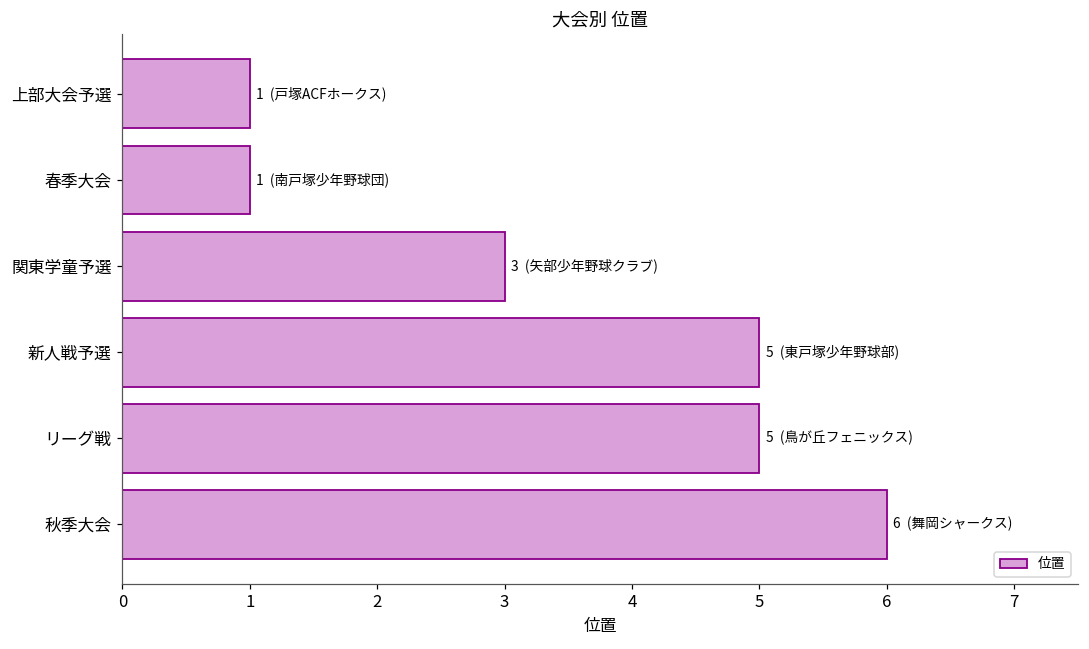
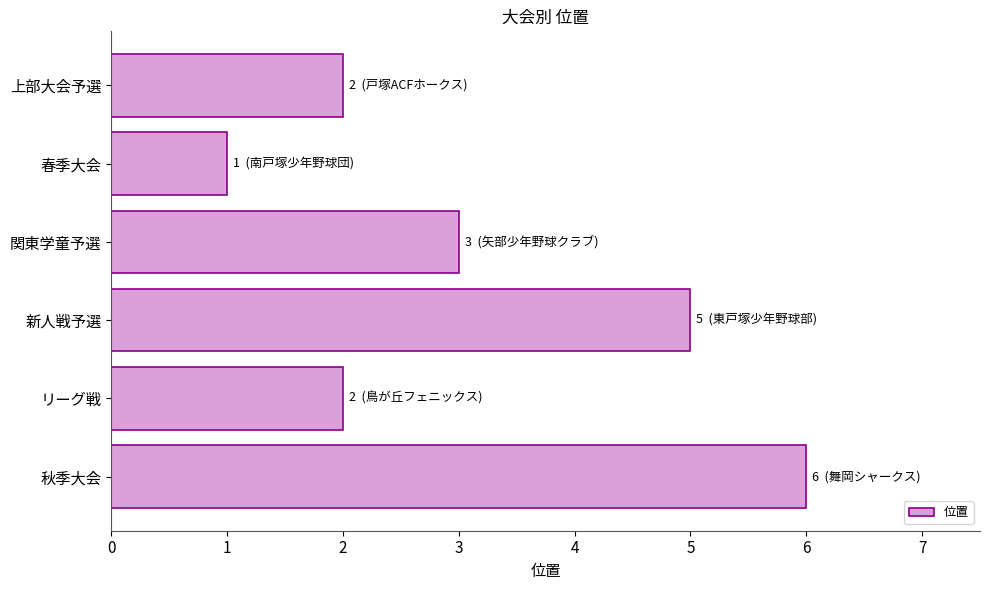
上部大会予選: 1 -> 2
リーグ戦: 5 -> 2
